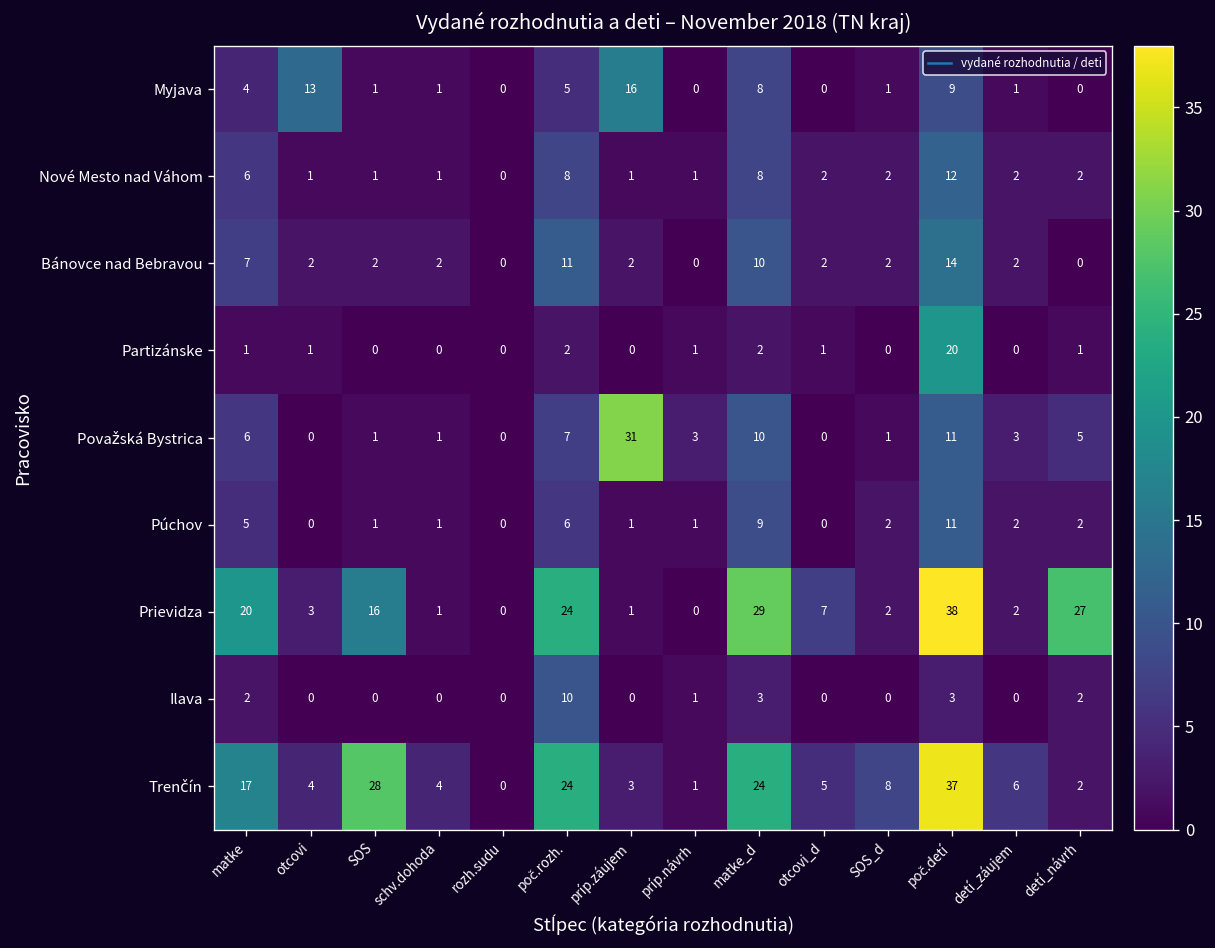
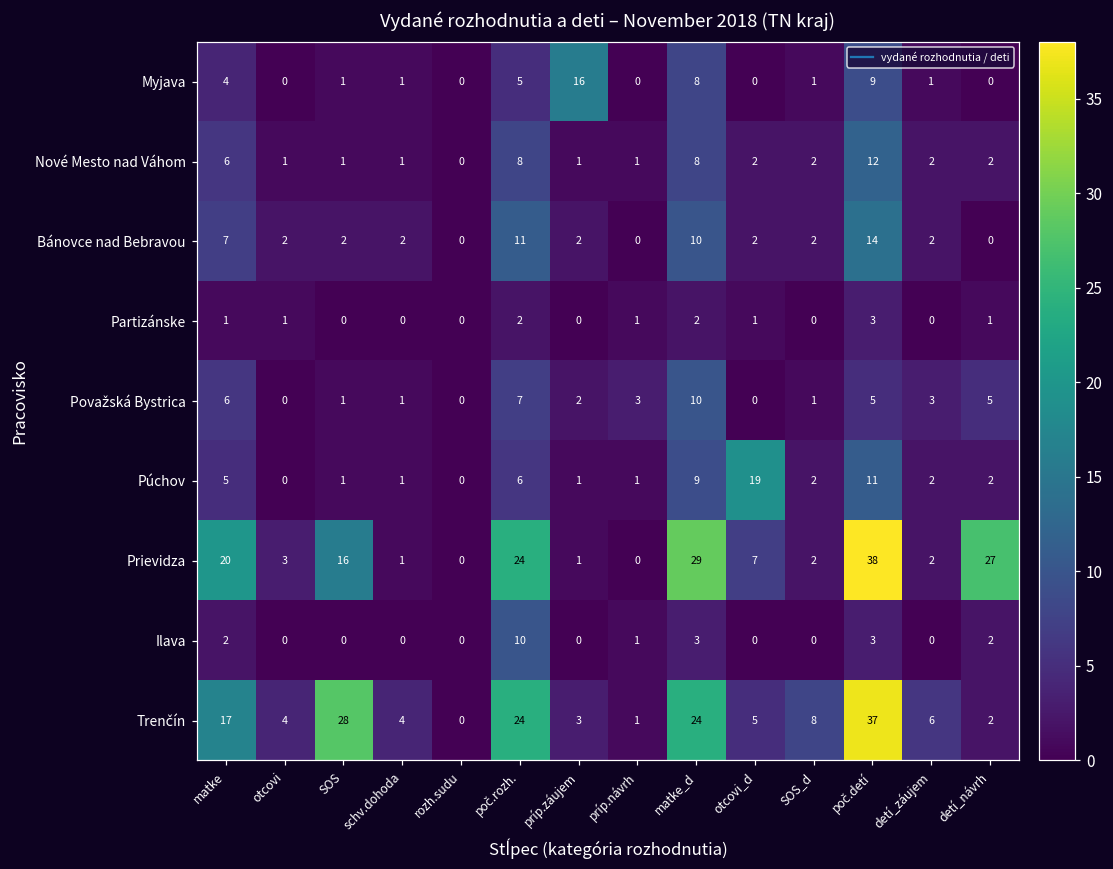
Myjava, otcovi: 13 -> 0
Partizánske, poč.detí: 20 -> 3
Považská Bystrica, príp.záujem: 31 -> 2
Považská Bystrica, poč.detí: 11 -> 5
Púchov, otcovi_d: 0 -> 19
